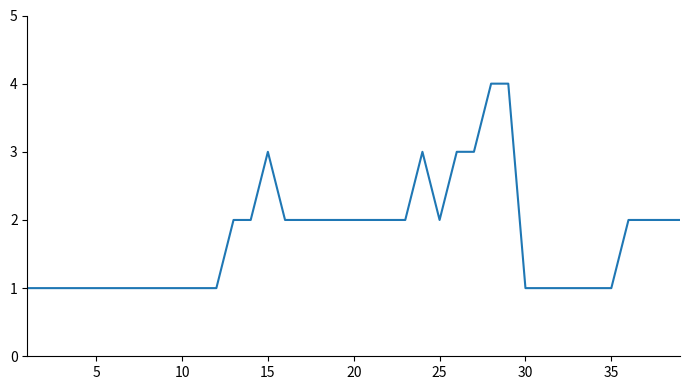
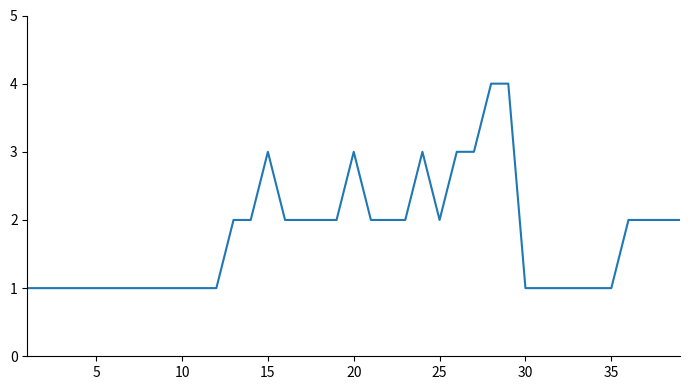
20: 2 -> 3
